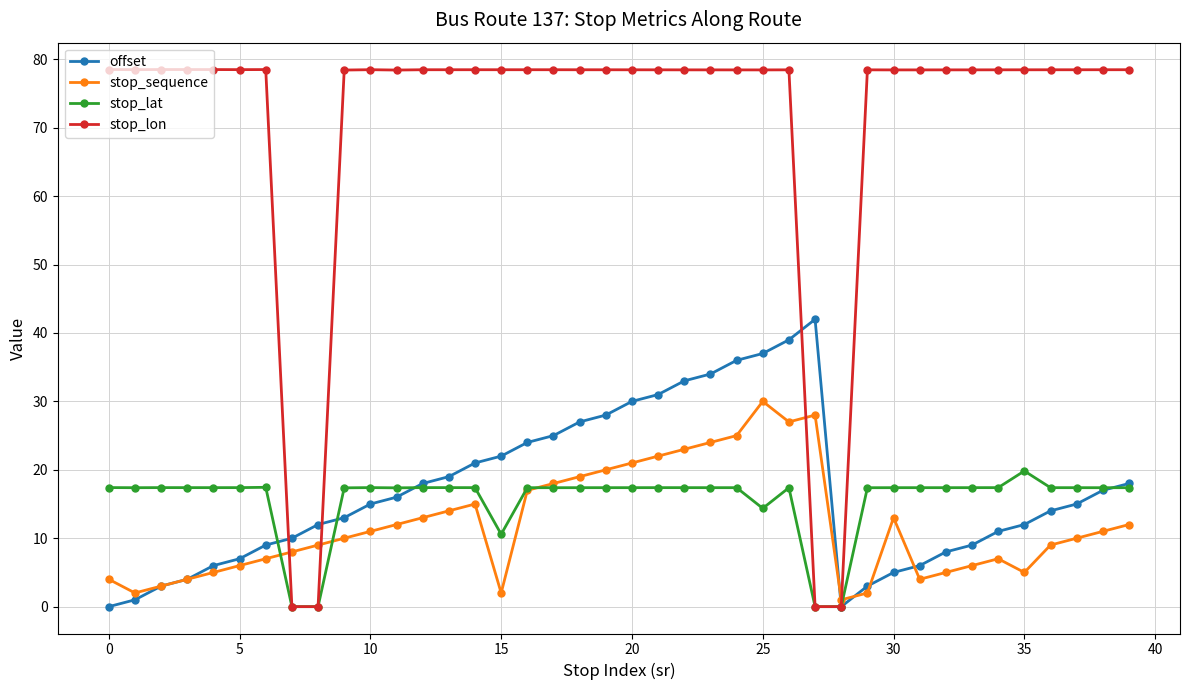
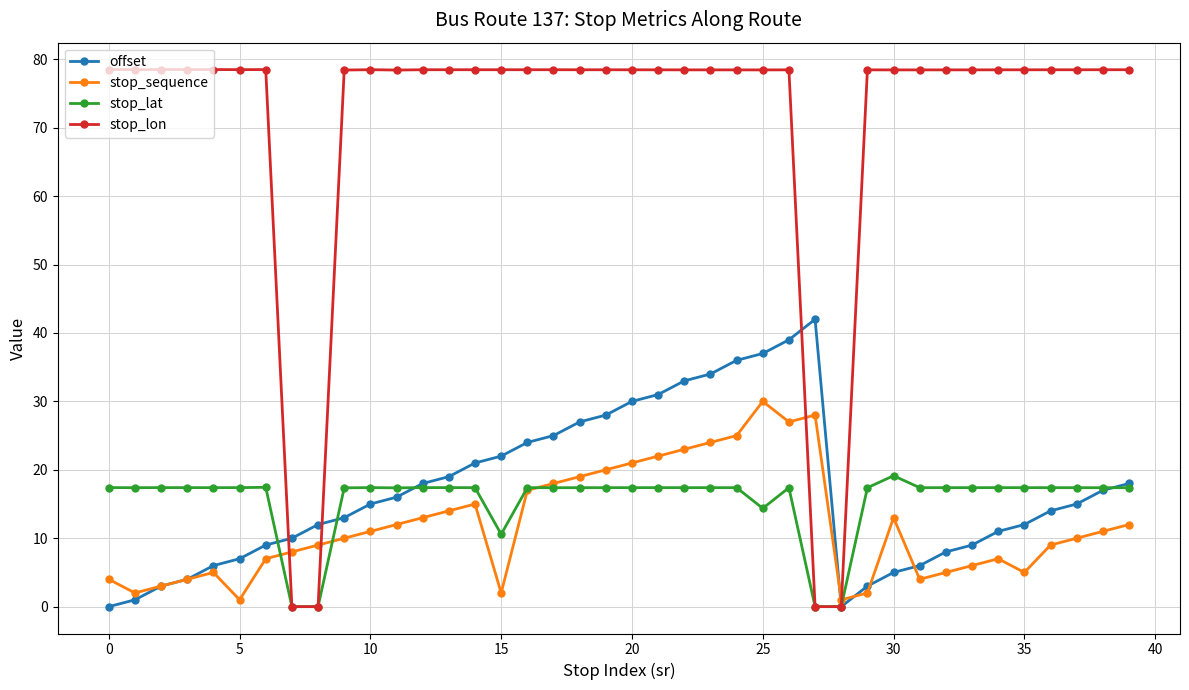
stop_sequence, 5: 6 -> 1
stop_lat, 30: 17 -> 19
stop_lat, 35: 20 -> 17
